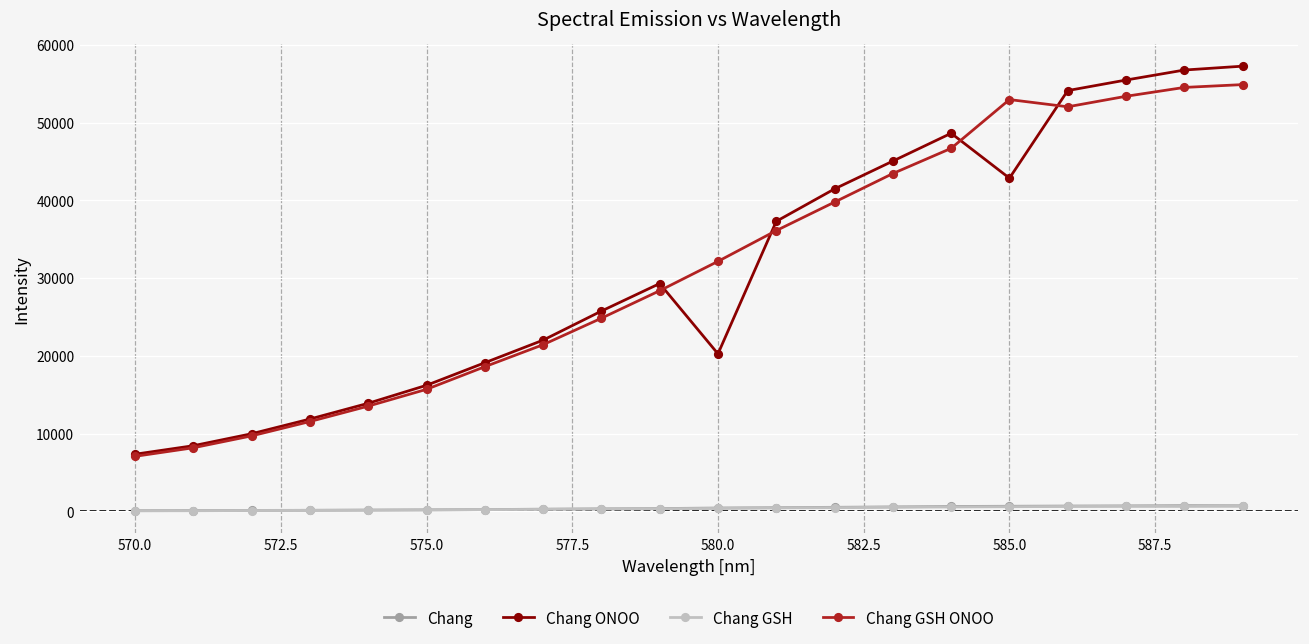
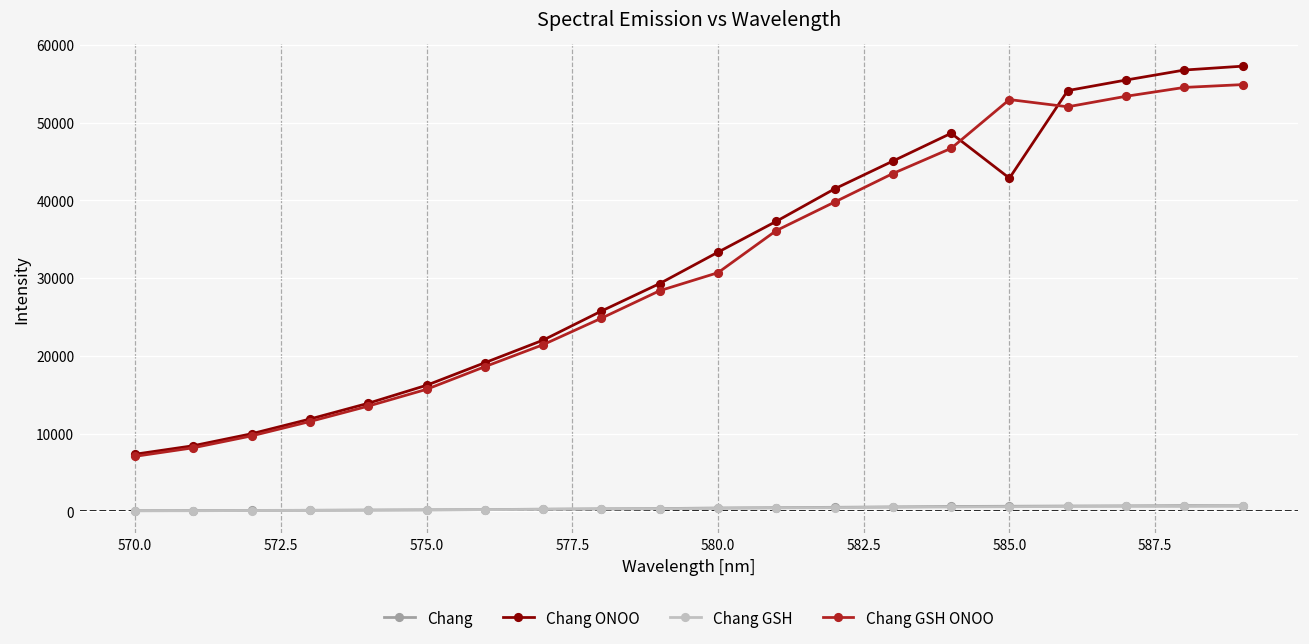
Chang ONOO, 580.0: 20000 -> 33000
Chang GSH ONOO, 580.0: 32000 -> 31000
